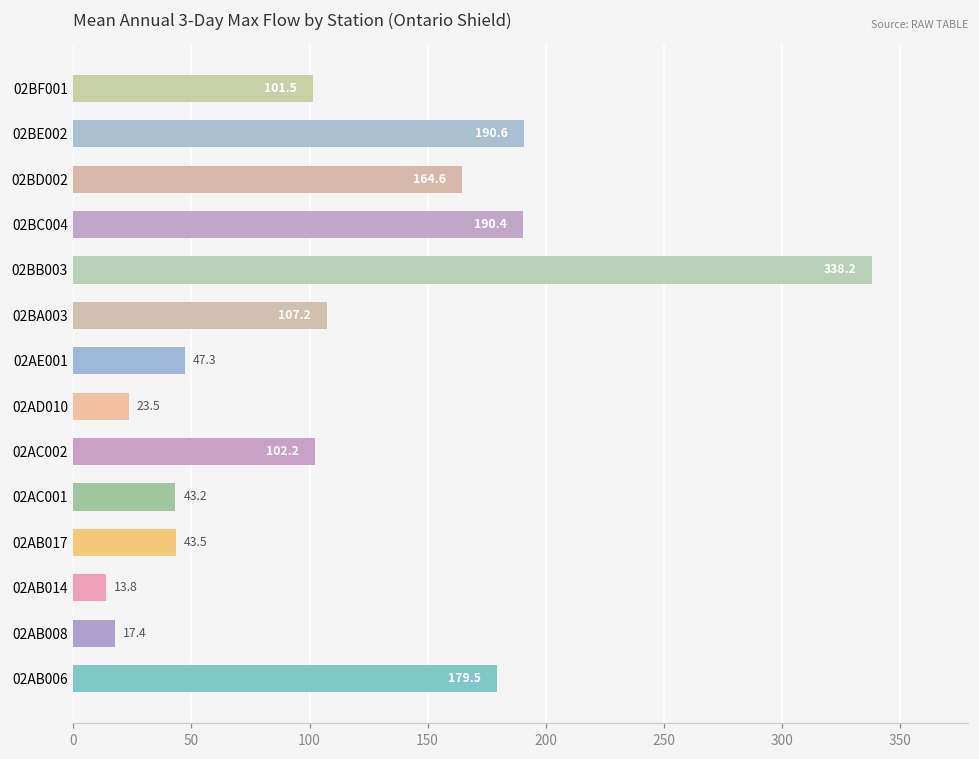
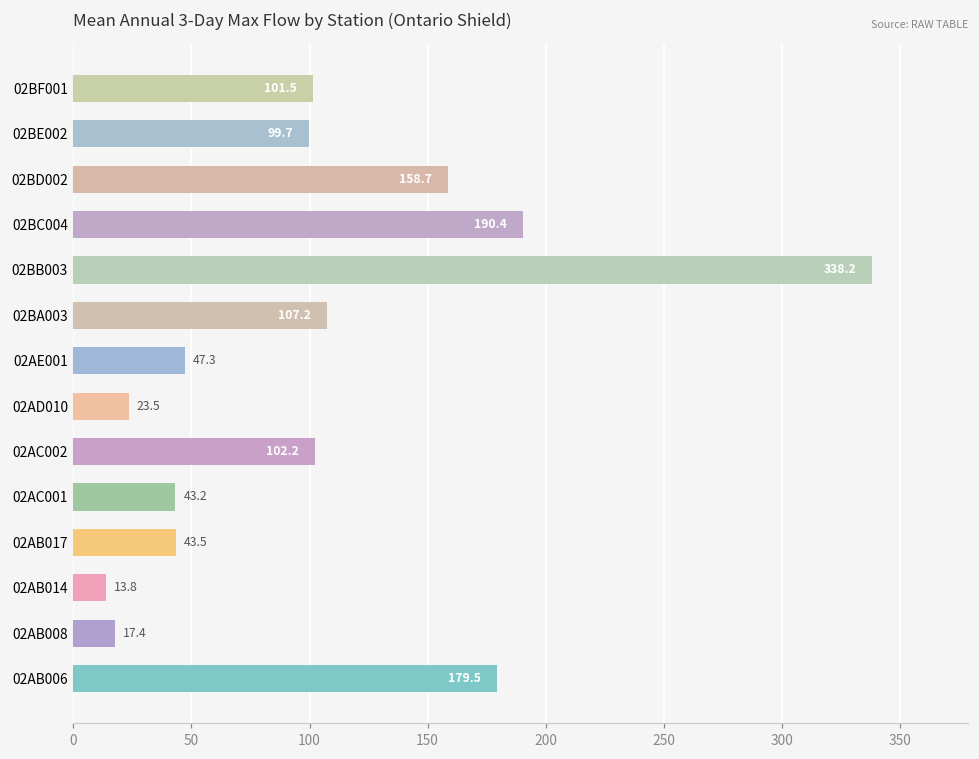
02BE002: 190.6 -> 99.7
02BD002: 164.6 -> 158.7
